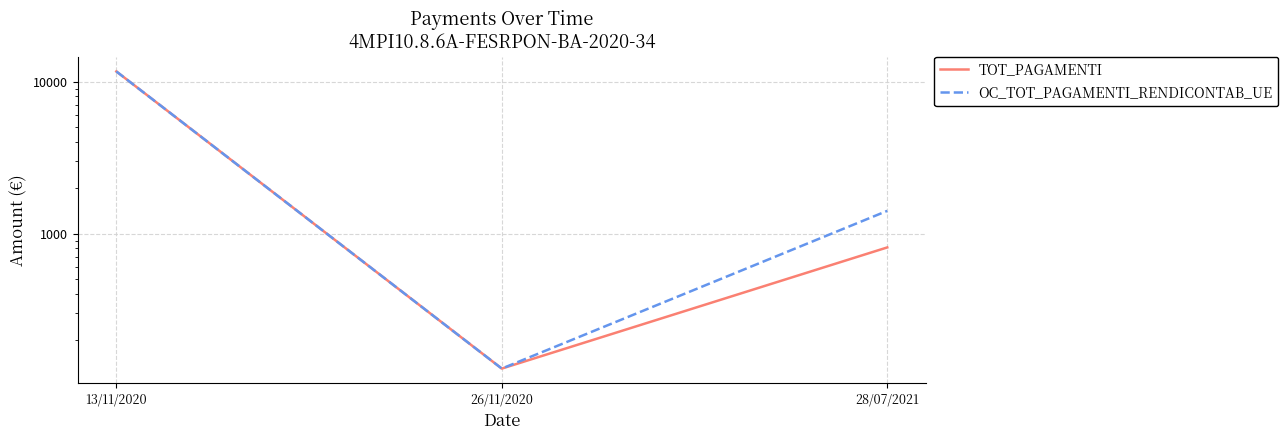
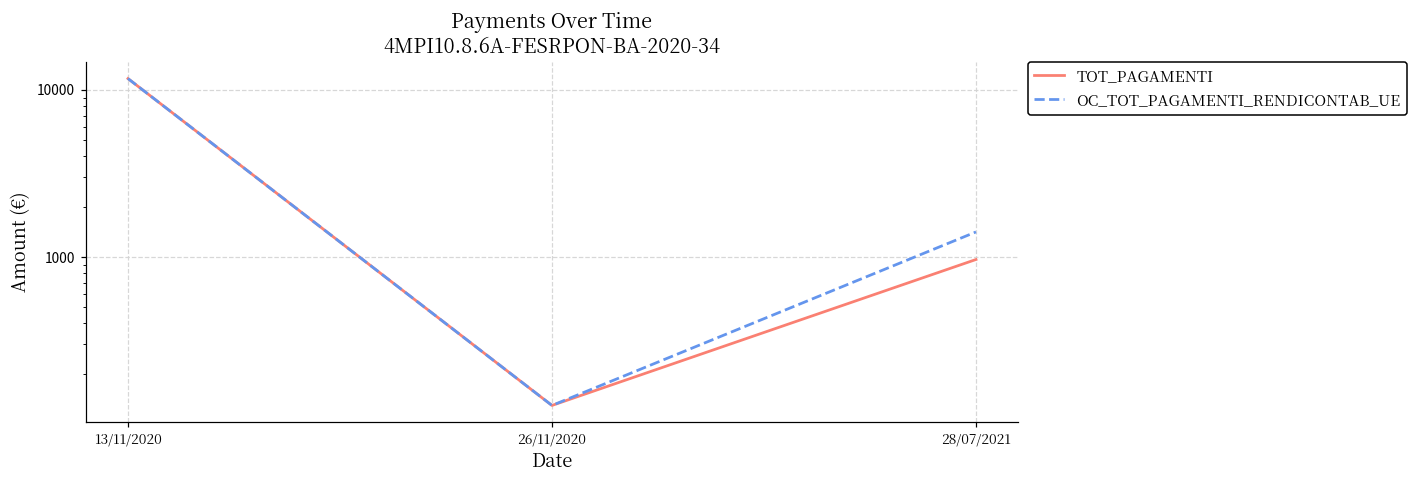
TOT_PAGAMENTI, 28/07/2021: 800 -> 1000
